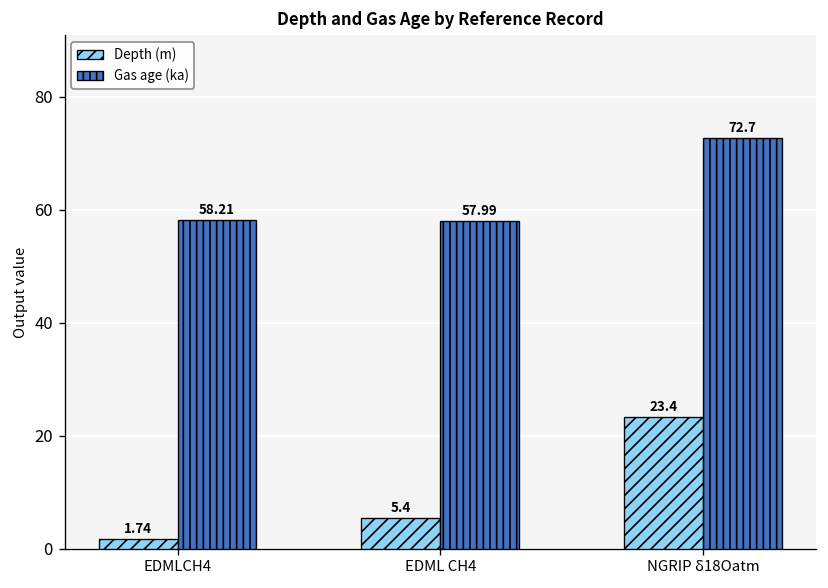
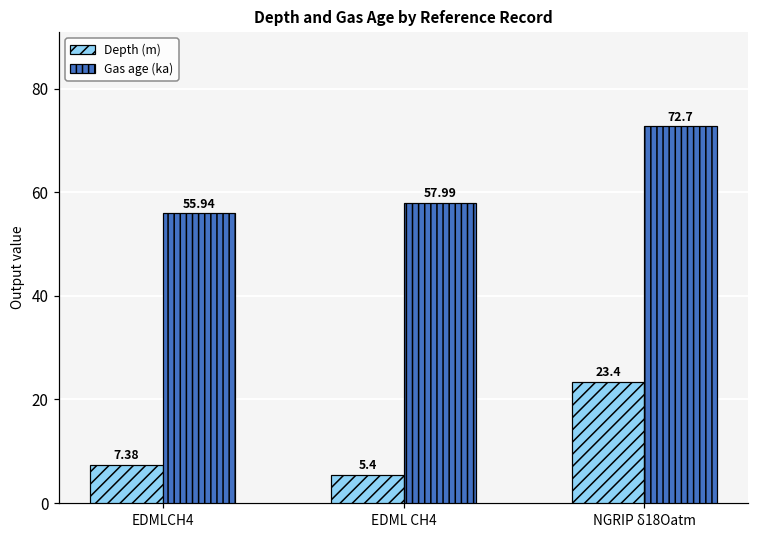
Depth (m), EDMLCH4: 1.74 -> 7.38
Gas age (ka), EDMLCH4: 58.21 -> 55.94
